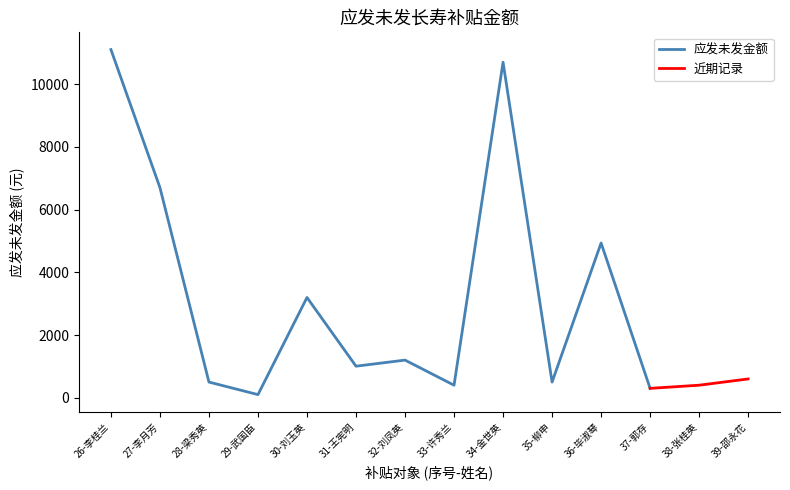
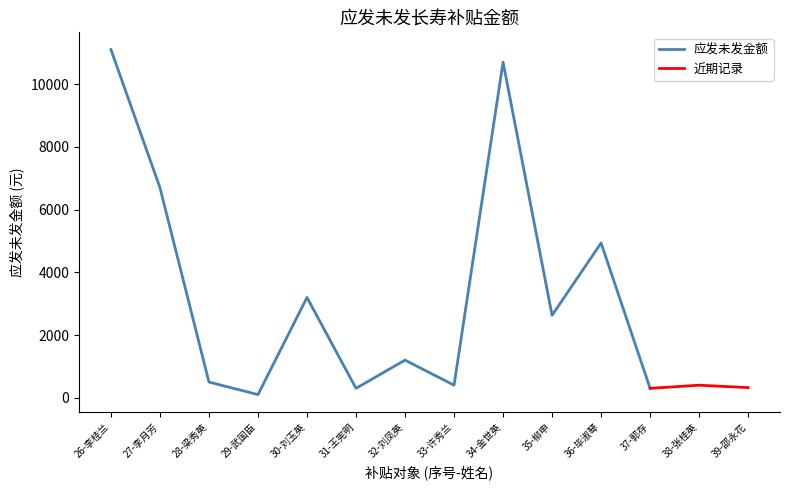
应发未发金额, 31-王宪明: 1000 -> 300
应发未发金额, 35-柳申: 500 -> 2600
近期记录, 39-邵永花: 600 -> 300
